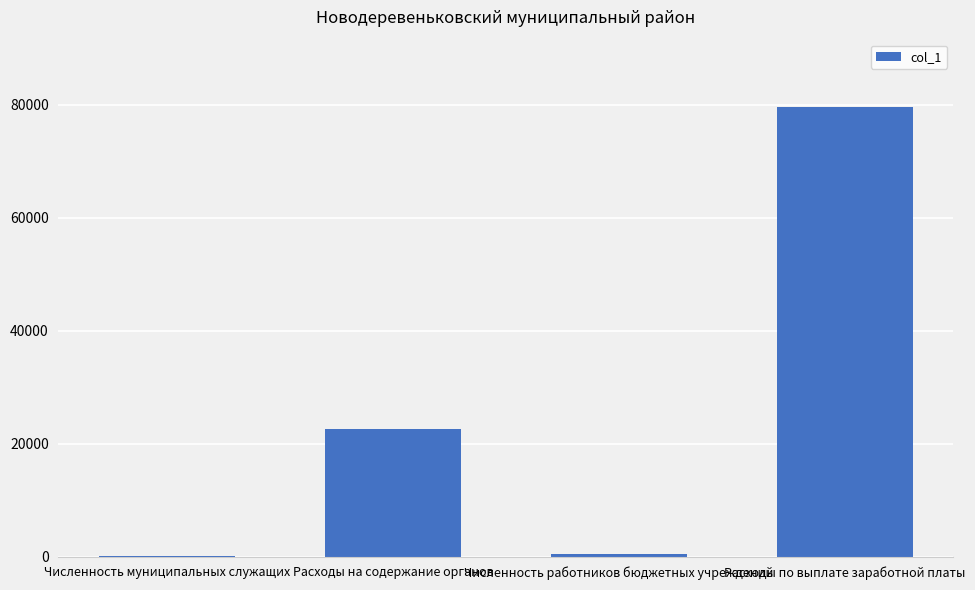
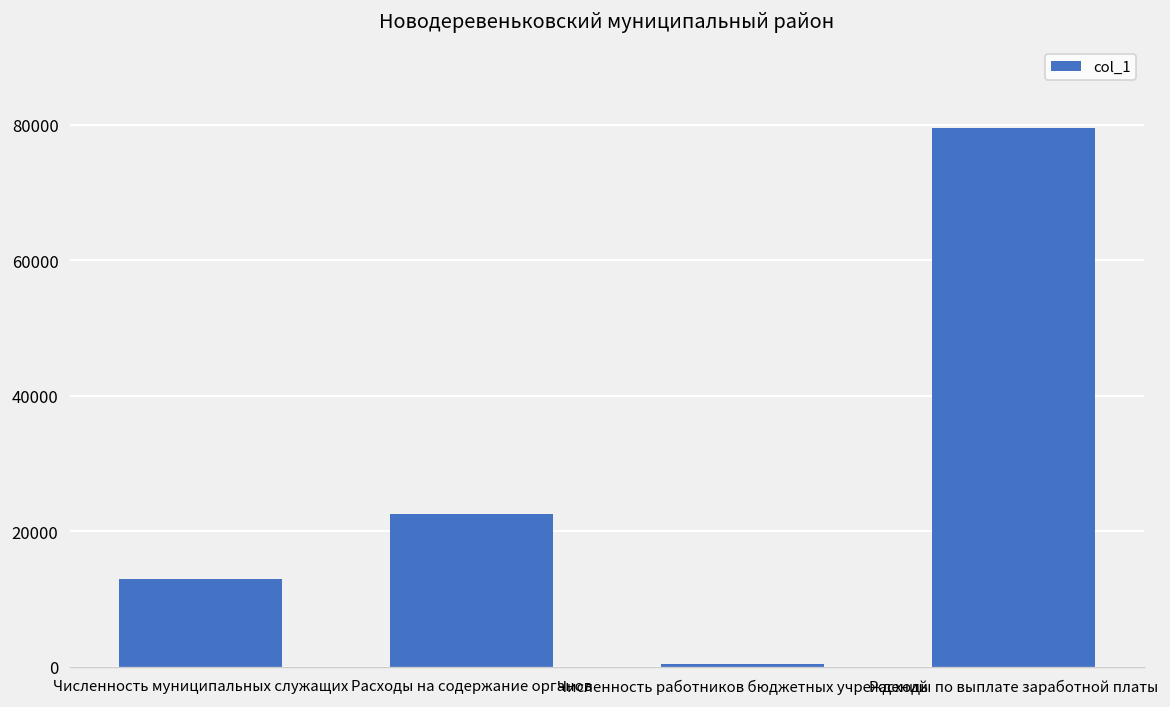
Численность муниципальных служащих: 0 -> 13000
